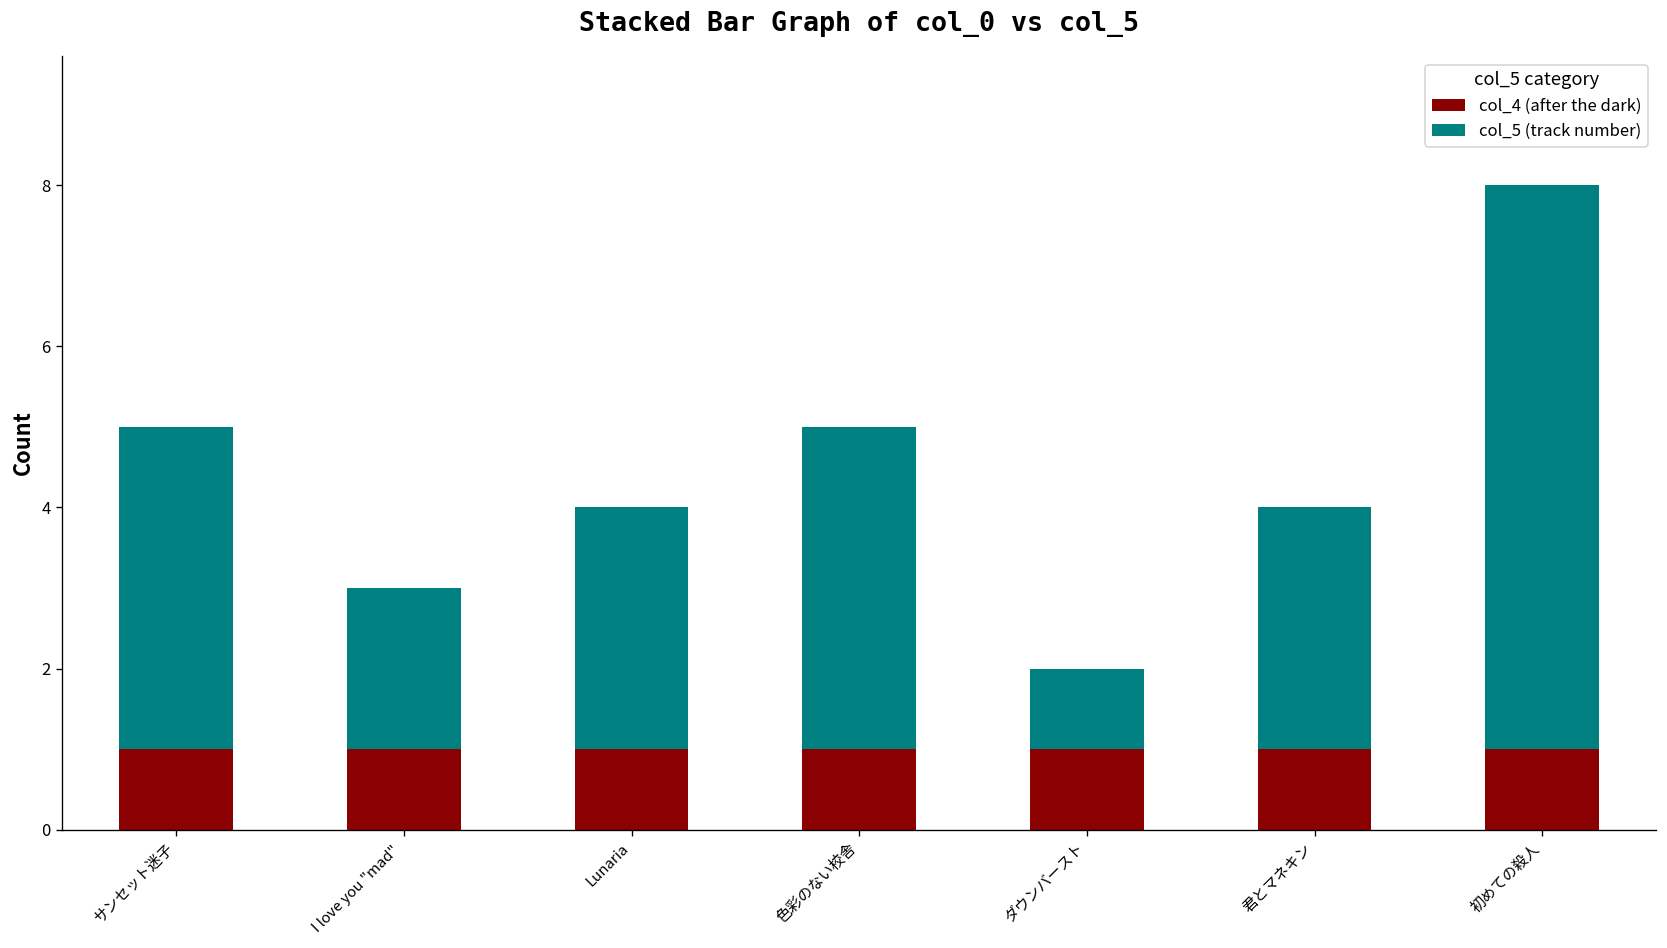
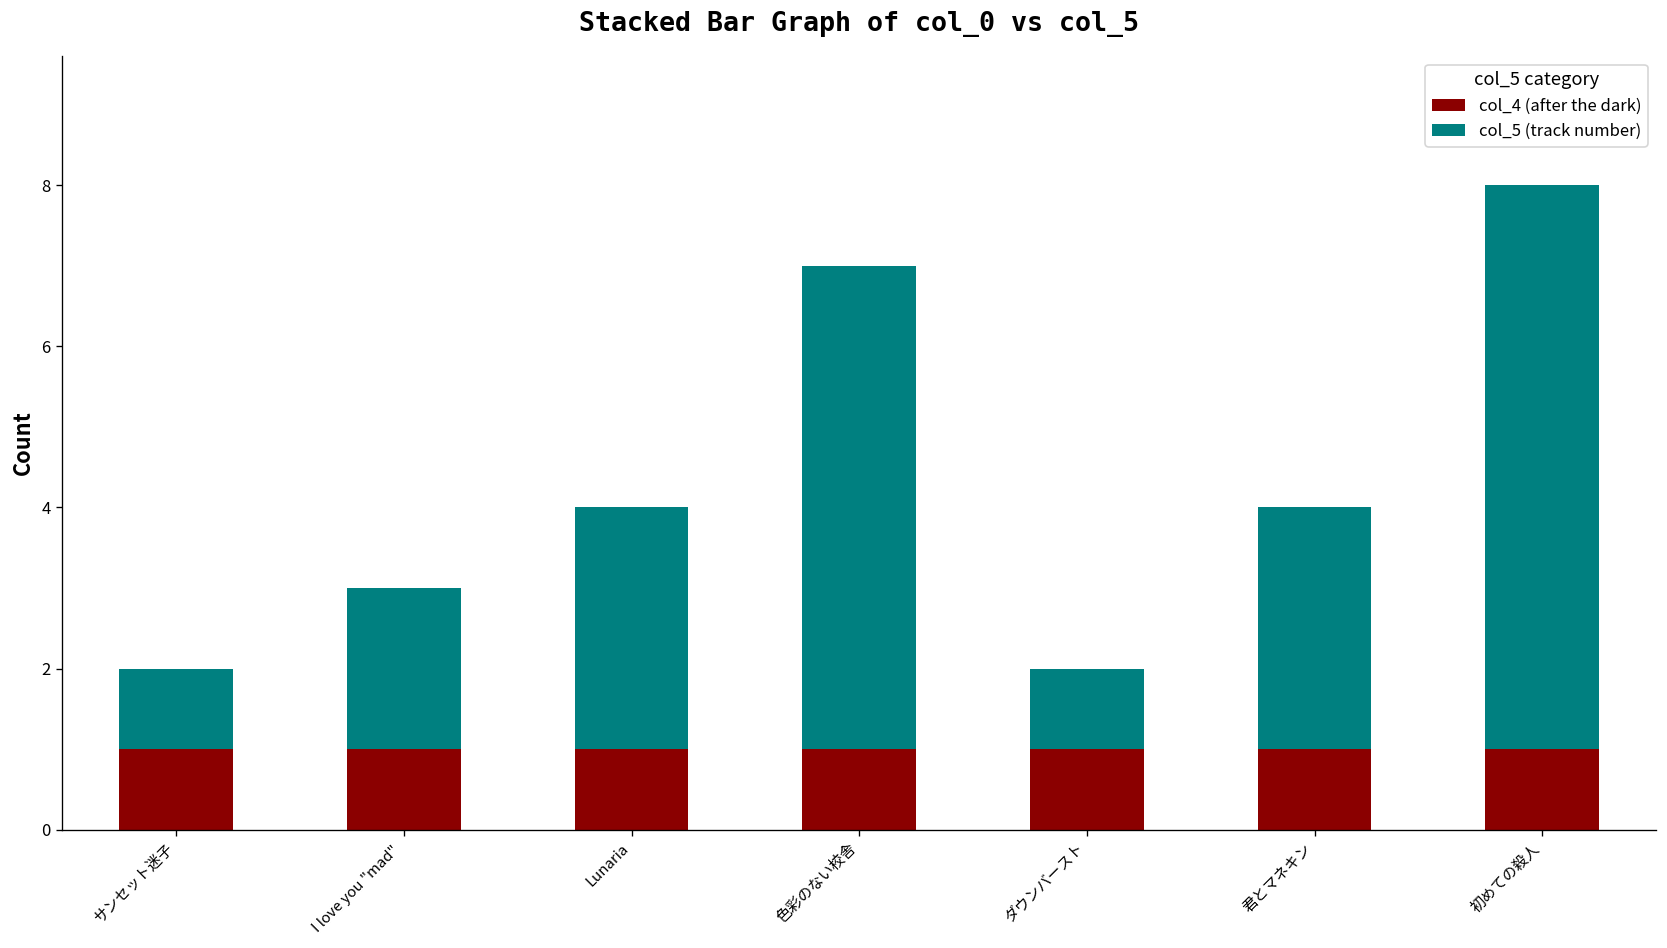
col_5 (track number), サンセット迷子: 4 -> 1
col_5 (track number), 色彩のない校舎: 4 -> 6
